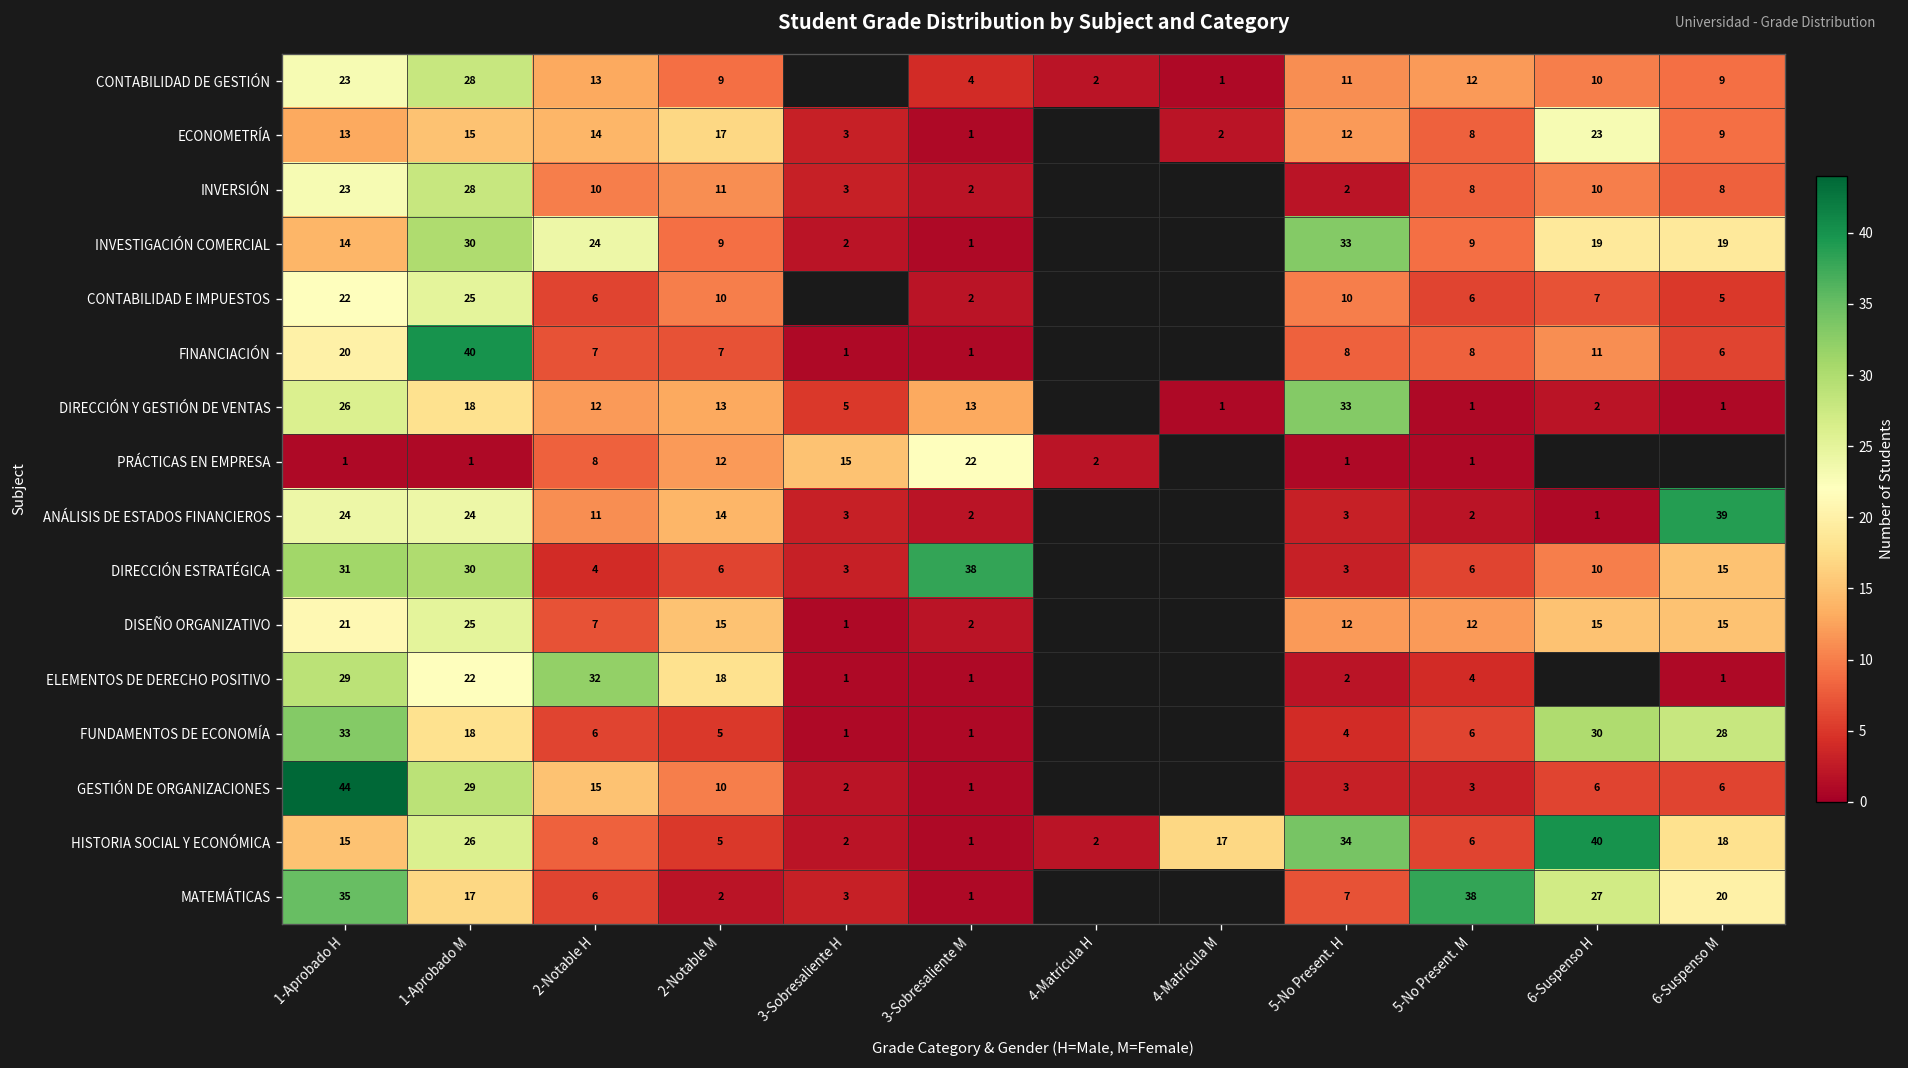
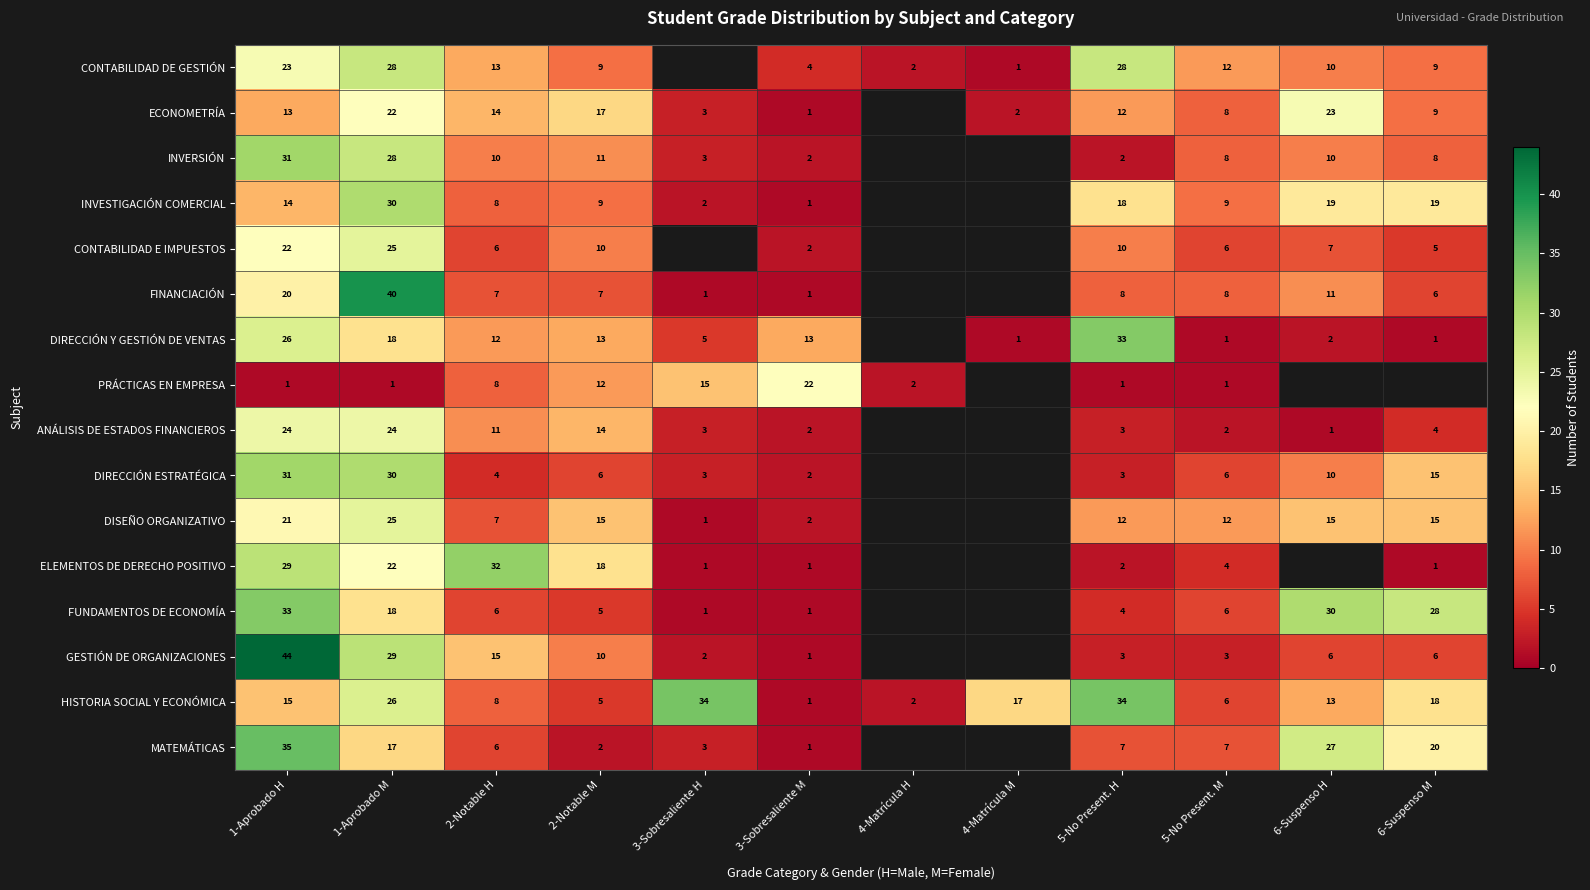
CONTABILIDAD DE GESTIÓN, 5-No Present. H: 11 -> 28
ECONOMETRÍA, 1-Aprobado M: 15 -> 22
INVERSIÓN, 1-Aprobado H: 23 -> 31
INVESTIGACIÓN COMERCIAL, 2-Notable H: 24 -> 8
INVESTIGACIÓN COMERCIAL, 5-No Present. H: 33 -> 18
ANÁLISIS DE ESTADOS FINANCIEROS, 6-Suspenso M: 39 -> 4
DIRECCIÓN ESTRATÉGICA, 3-Sobresaliente M: 38 -> 2
HISTORIA SOCIAL Y ECONÓMICA, 3-Sobresaliente H: 2 -> 34
HISTORIA SOCIAL Y ECONÓMICA, 6-Suspenso H: 40 -> 13
MATEMÁTICAS, 5-No Present. M: 38 -> 7
